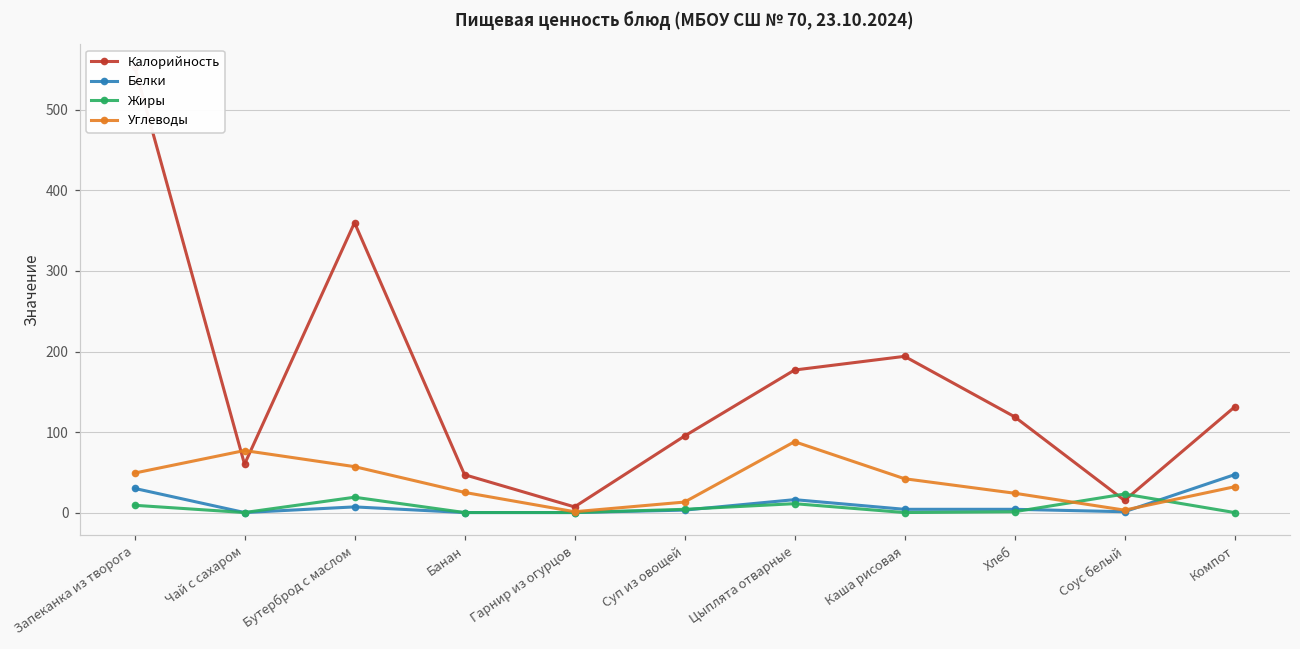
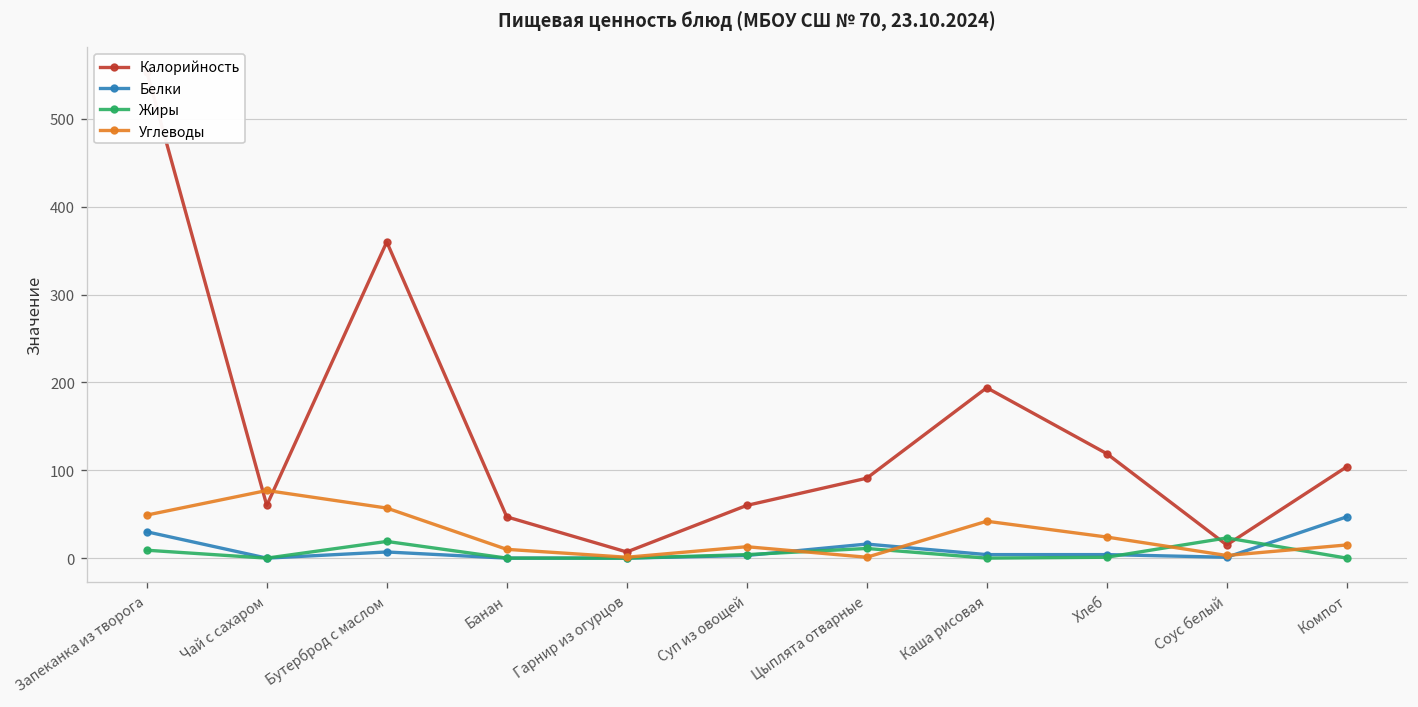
Углеводы, Банан: 30 -> 10
Калорийность, Суп из овощей: 100 -> 60
Калорийность, Цыплята отварные: 180 -> 90
Углеводы, Цыплята отварные: 90 -> 0
Калорийность, Компот: 130 -> 100
Углеводы, Компот: 30 -> 20
